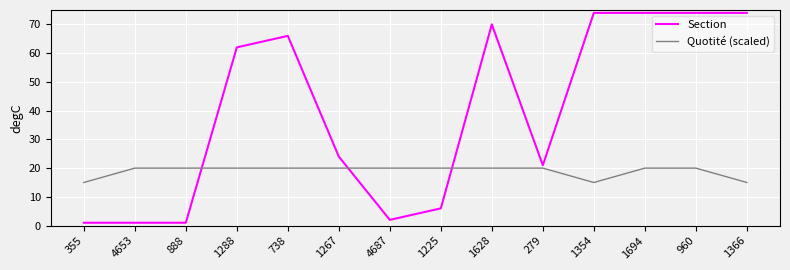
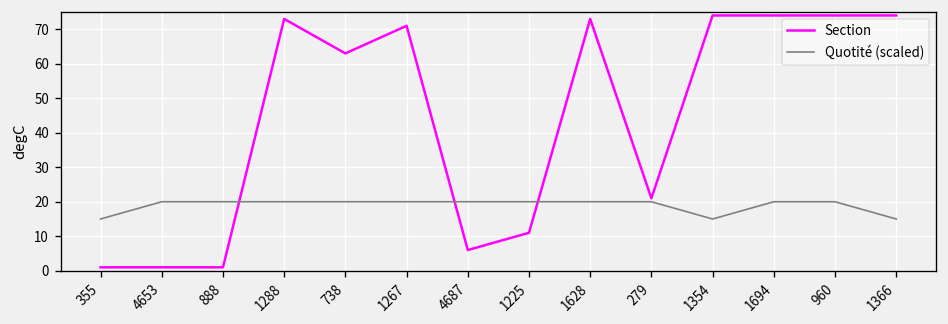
Section, 1288: 62 -> 73
Section, 738: 66 -> 63
Section, 1267: 24 -> 71
Section, 4687: 2 -> 6
Section, 1225: 6 -> 11
Section, 1628: 70 -> 73
